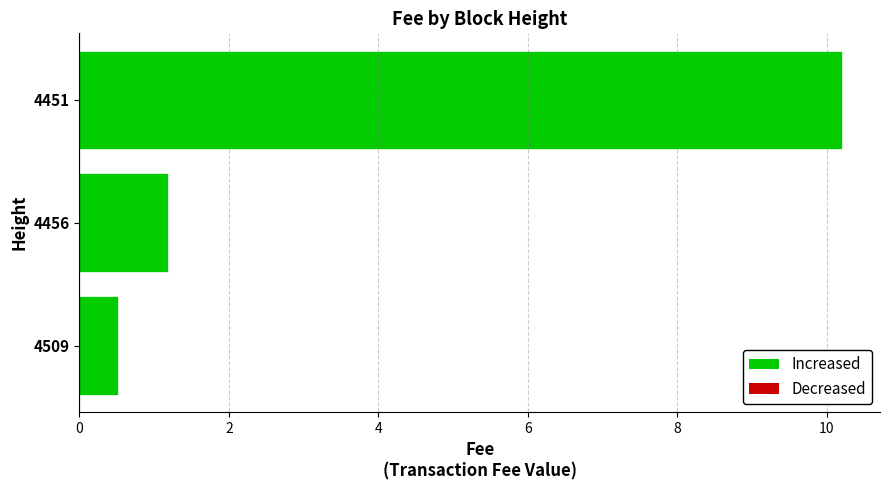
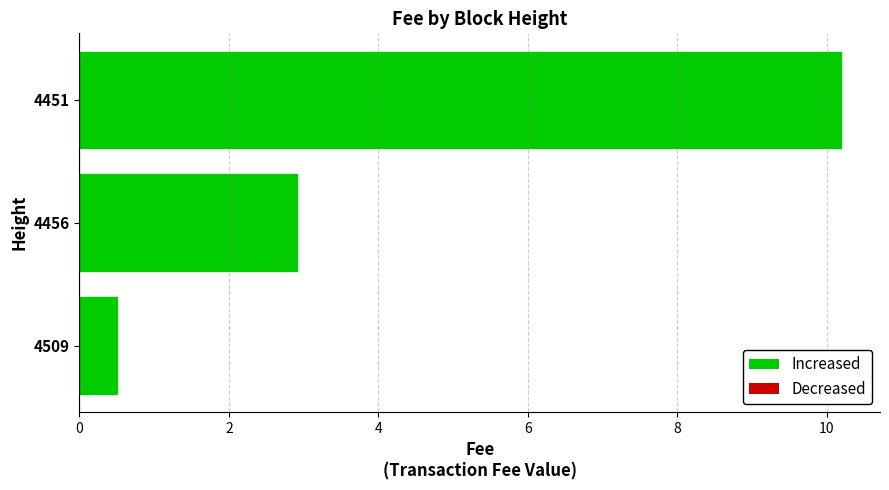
4456: 1.2 -> 2.9
